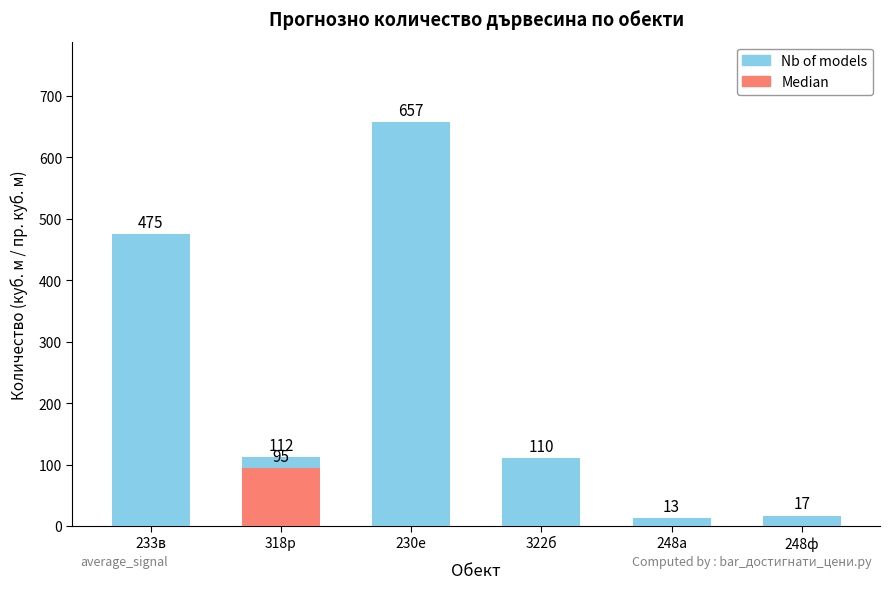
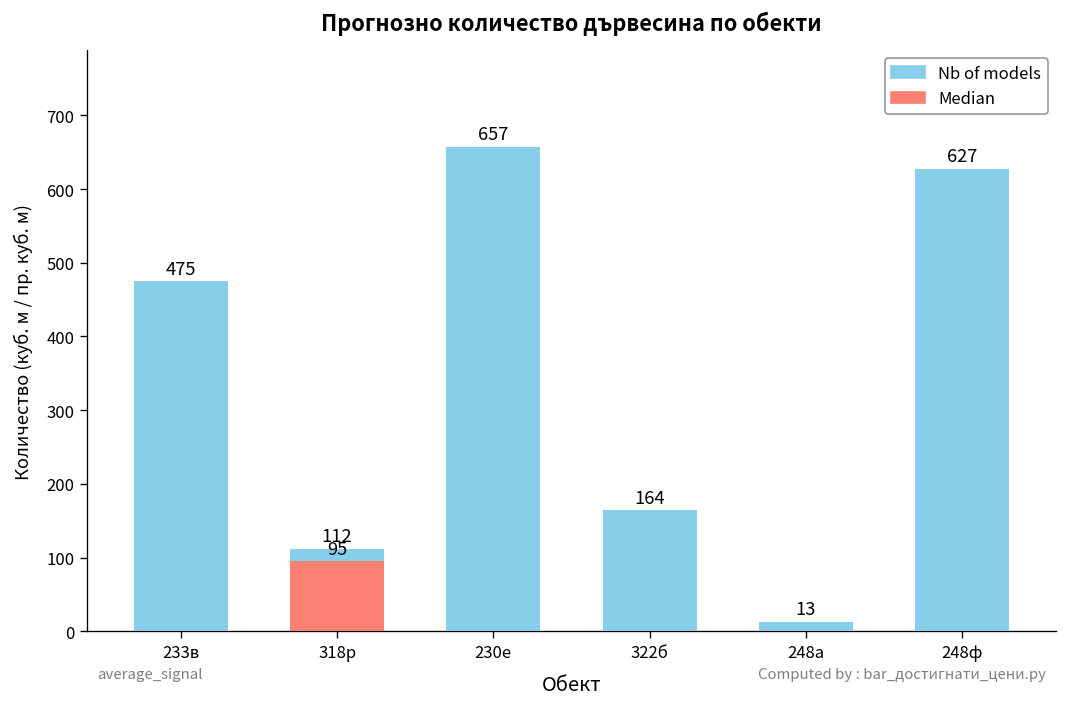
Nb of models, 322б: 110 -> 164
Nb of models, 248ф: 17 -> 627
